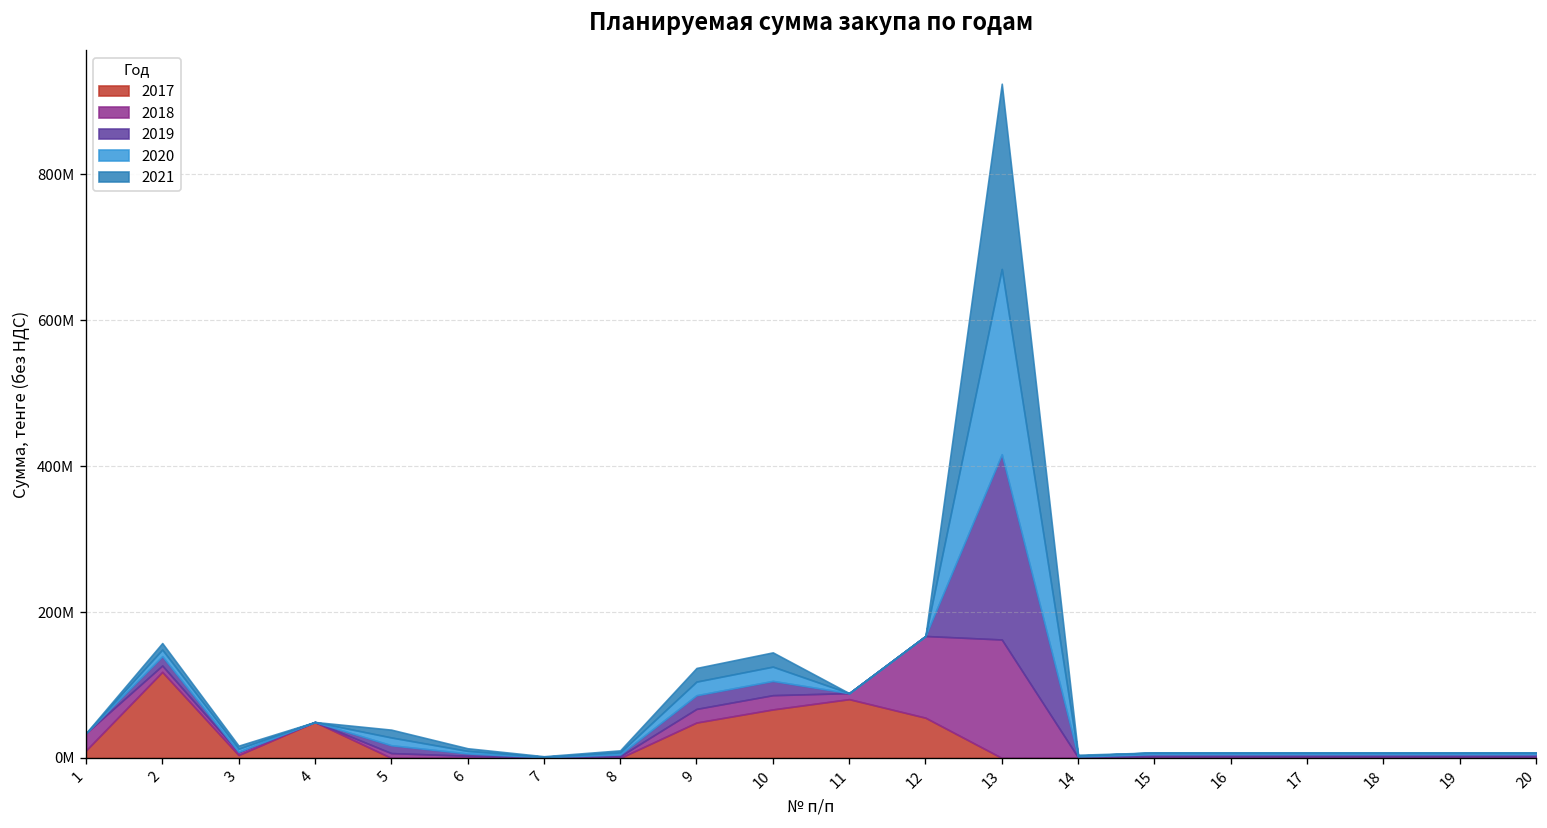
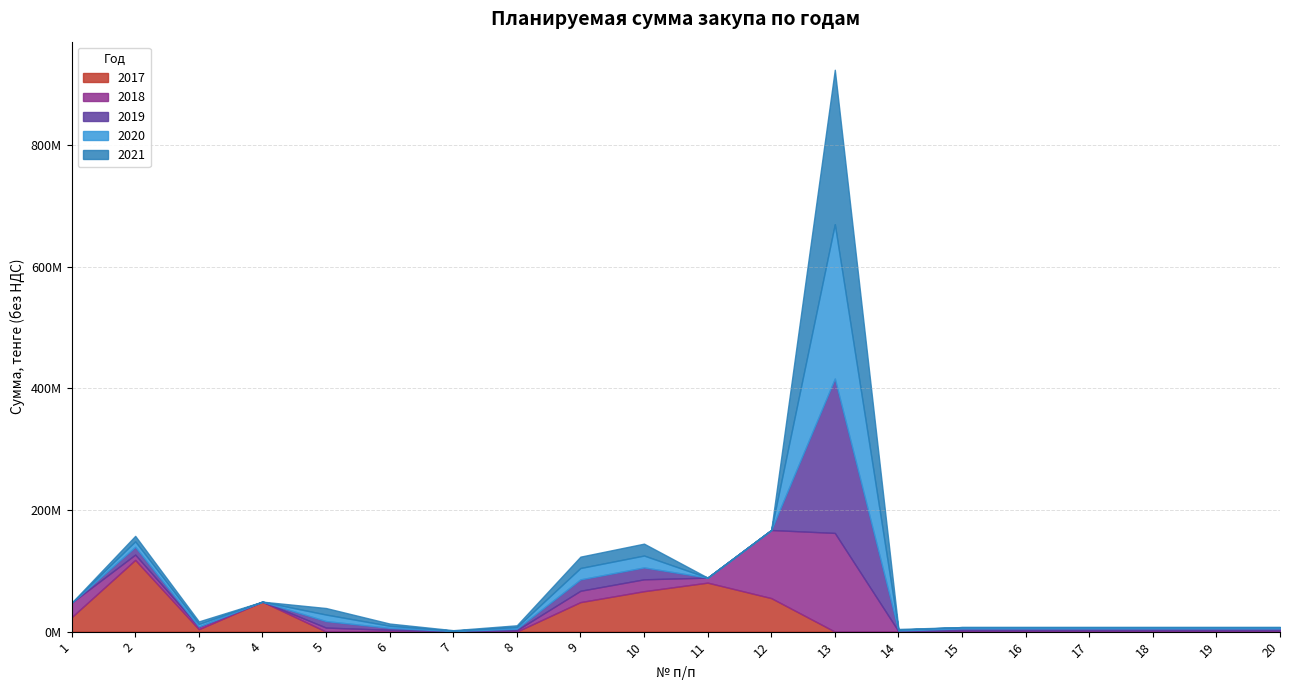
2017, 1: 10000000 -> 20000000
